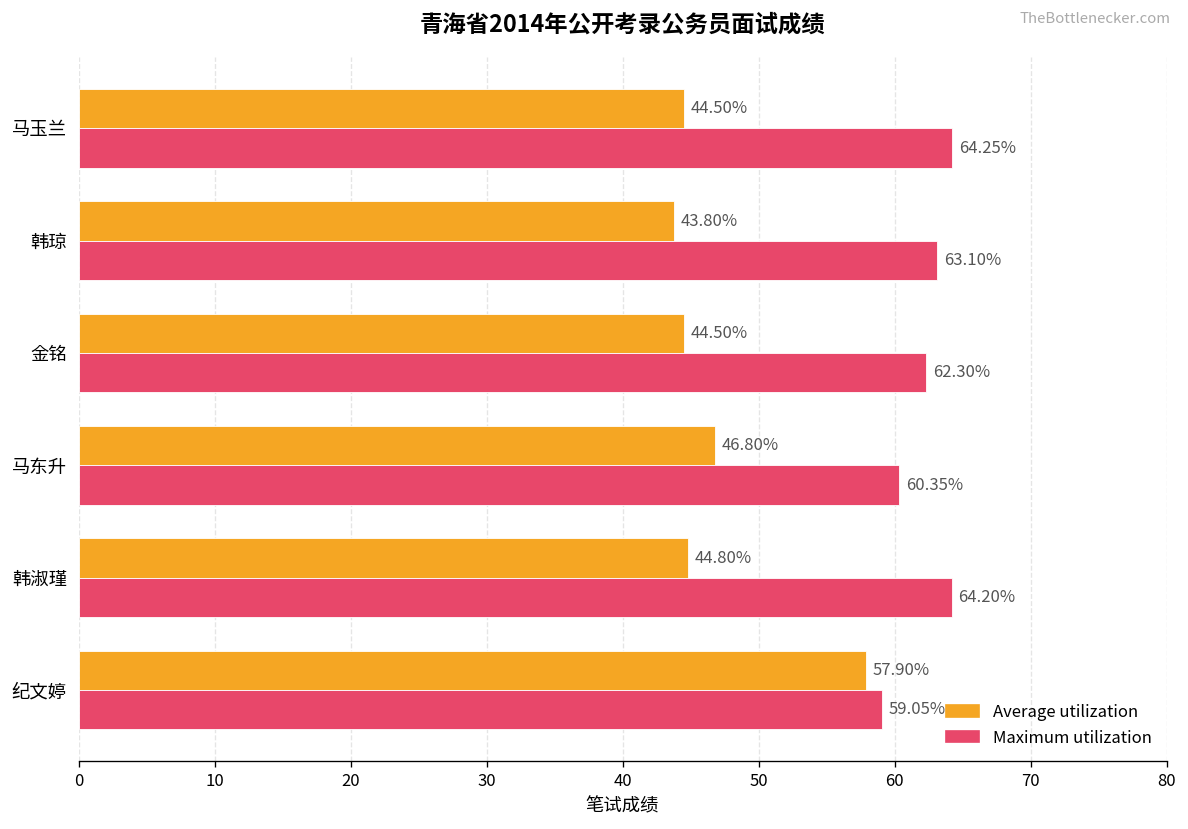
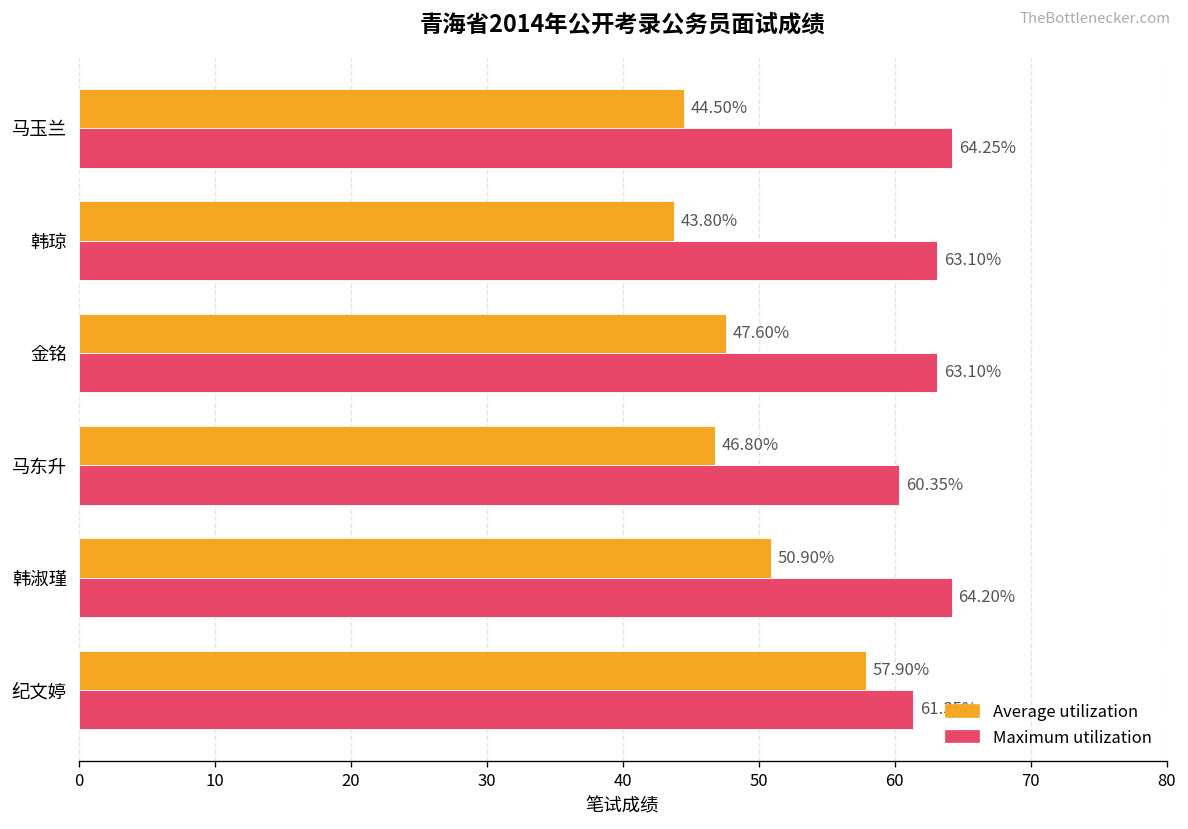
Average utilization, 金铭: 44.50% -> 47.60%
Maximum utilization, 金铭: 62.30% -> 63.10%
Average utilization, 韩淑瑾: 44.80% -> 50.90%
Maximum utilization, 纪文婷: 59.05% -> 61.35%
